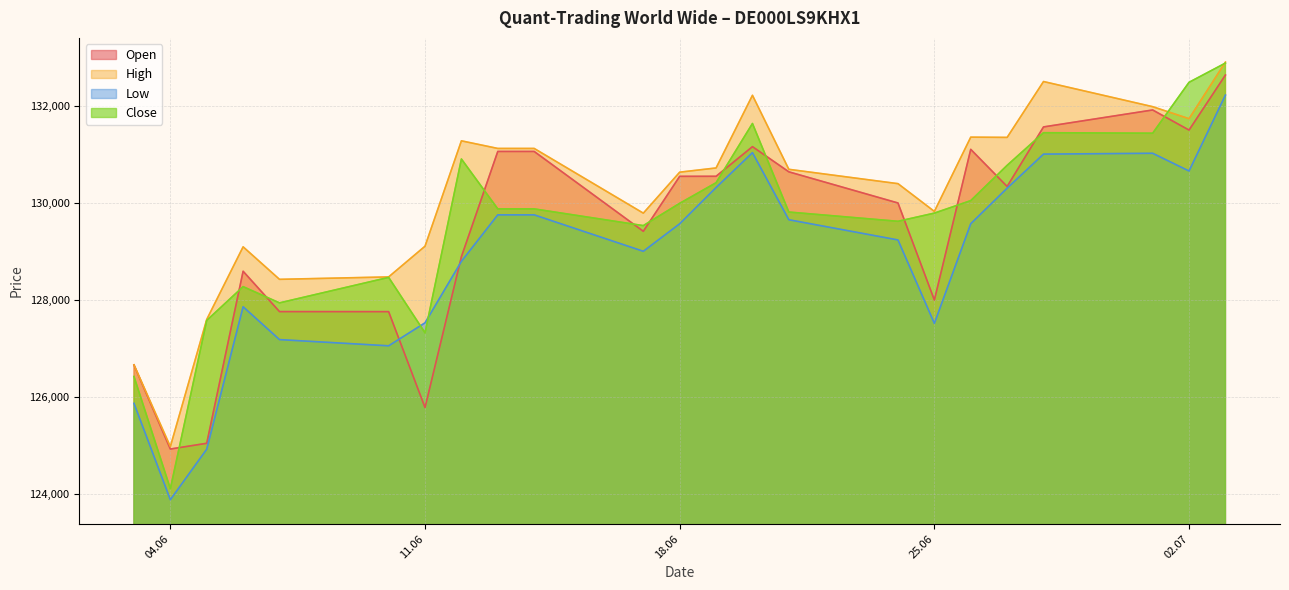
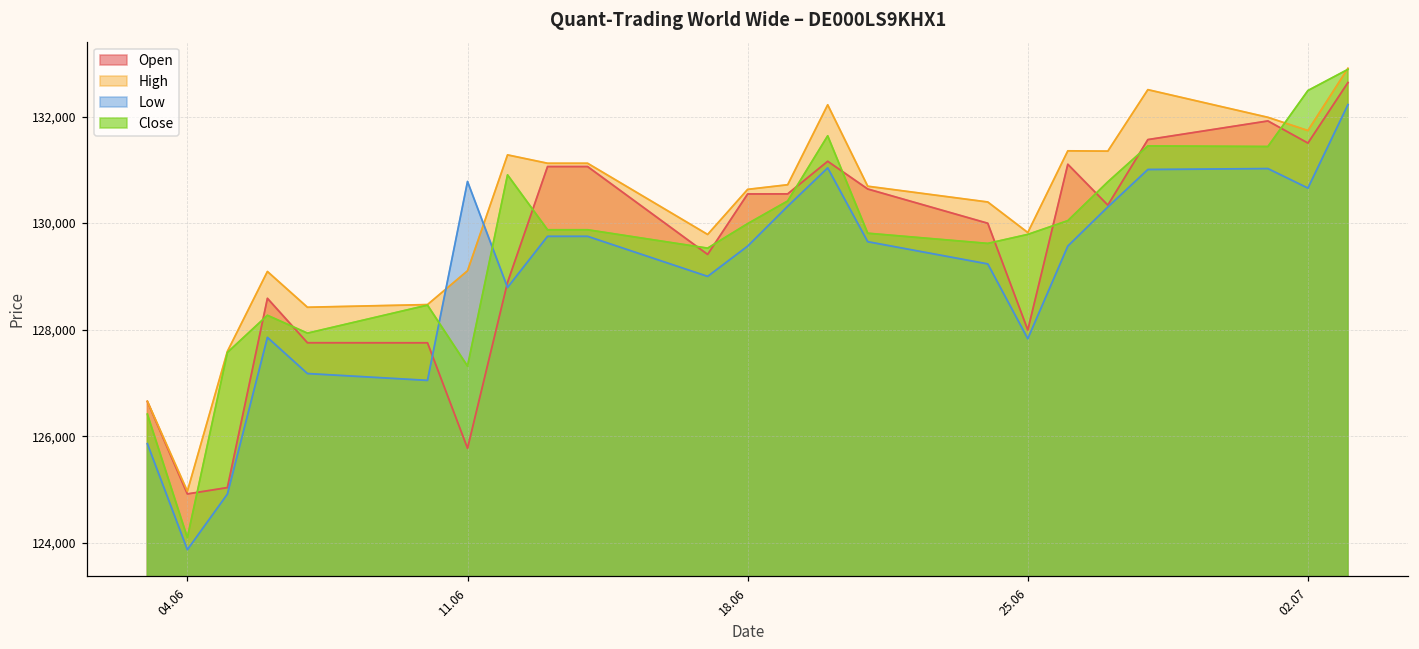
Low, 11.06: 127,500 -> 130,800
Low, 25.06: 127,500 -> 127,800
